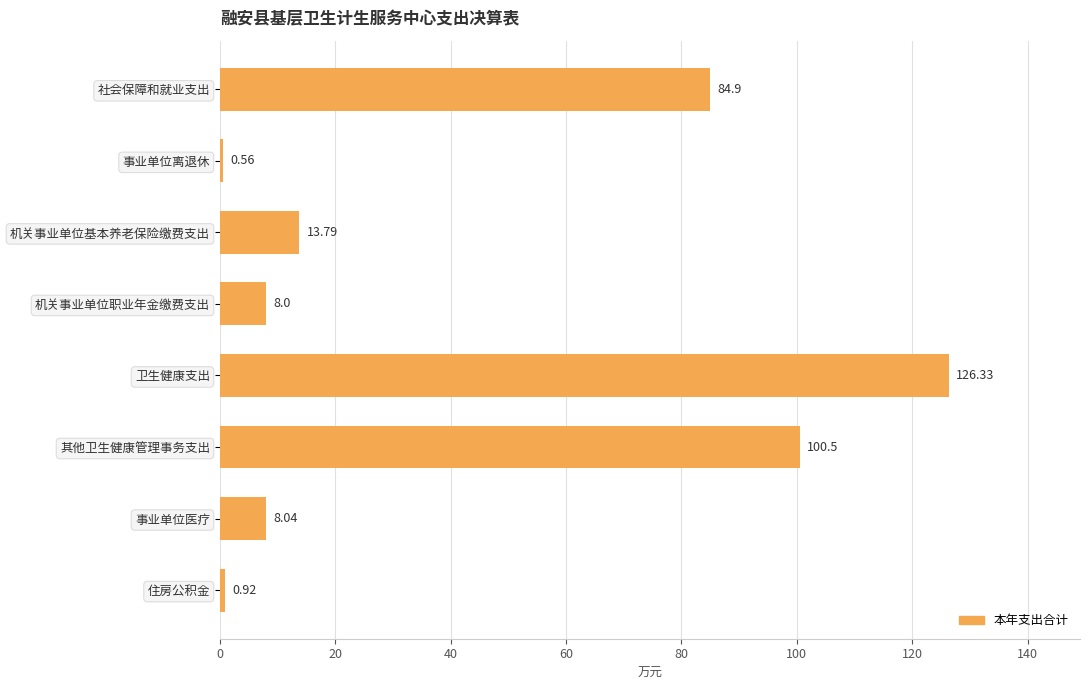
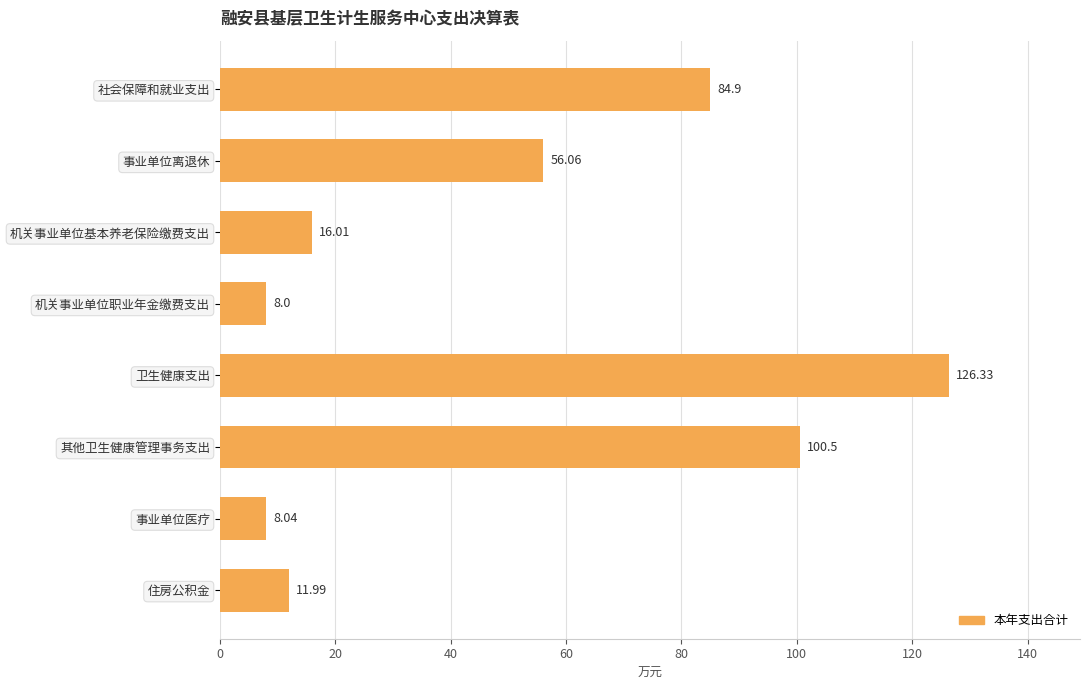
事业单位离退休: 0.56 -> 56.06
机关事业单位基本养老保险缴费支出: 13.79 -> 16.01
住房公积金: 0.92 -> 11.99
